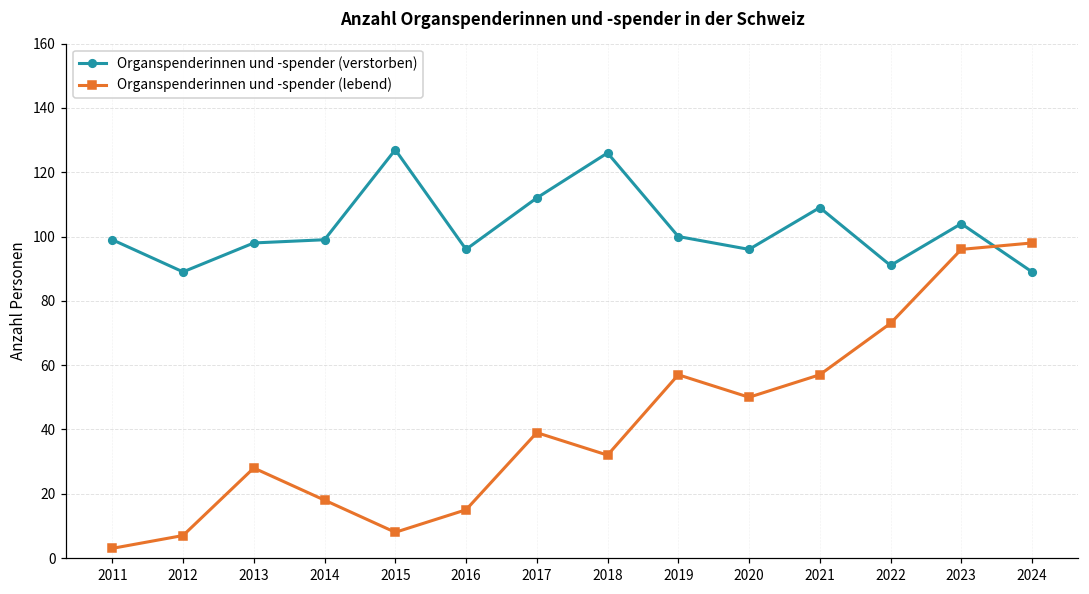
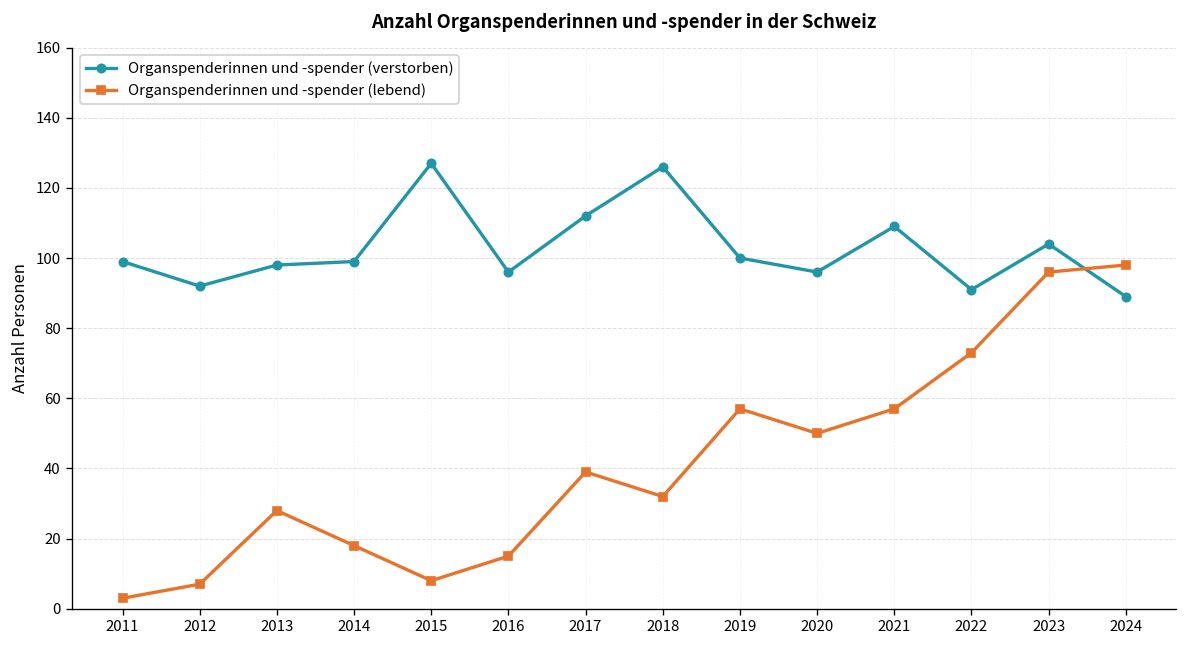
Organspenderinnen und -spender (verstorben), 2012: 89 -> 92
